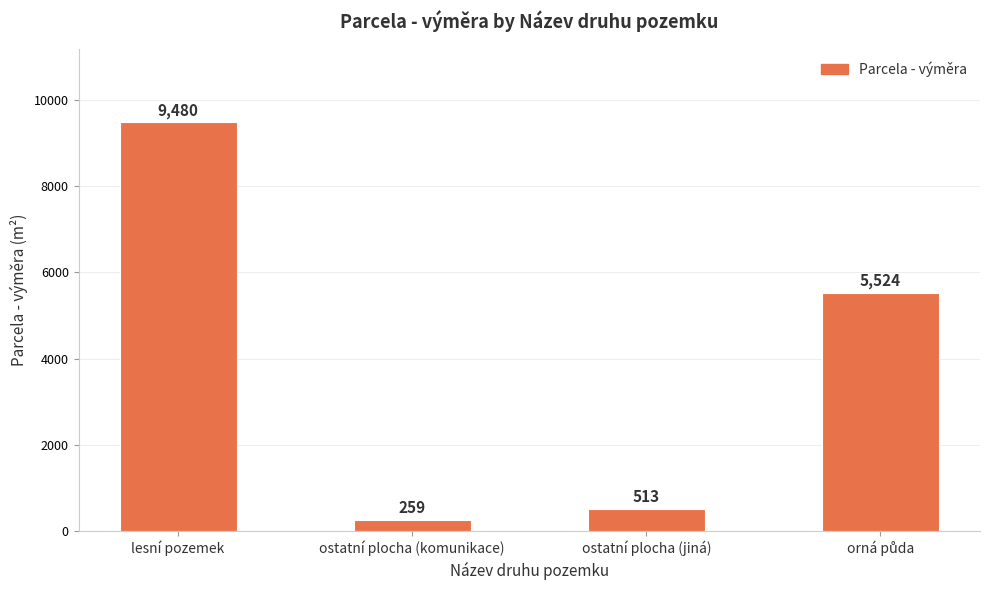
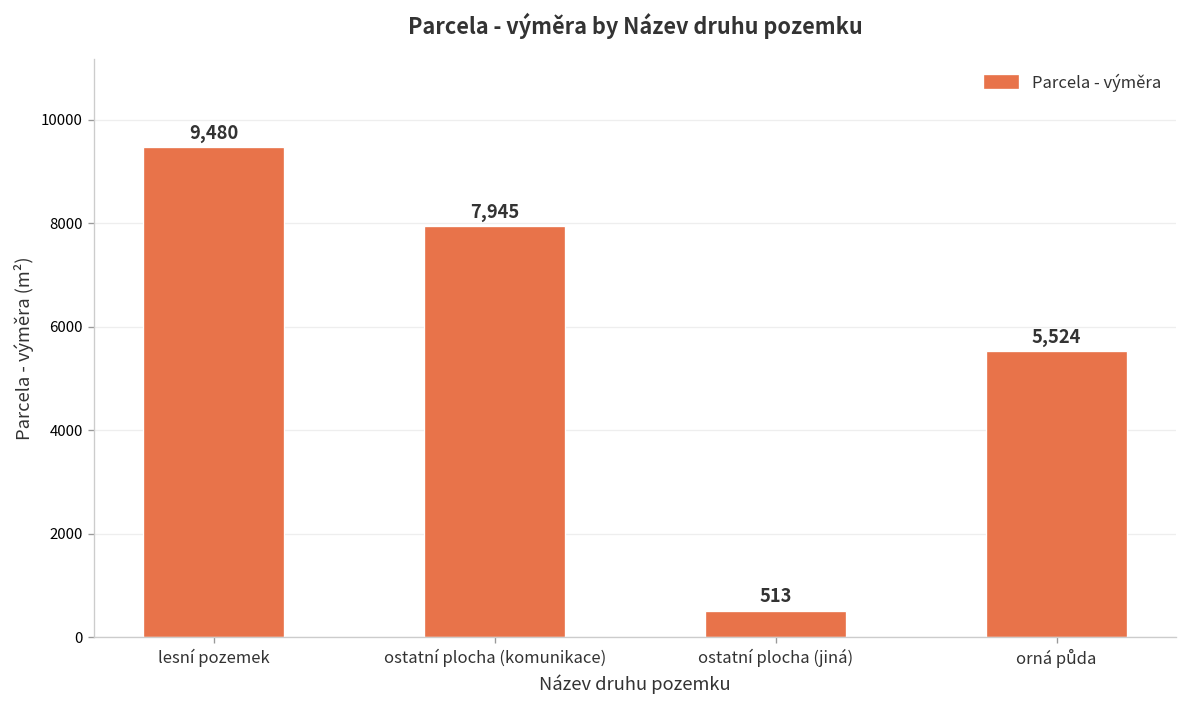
ostatní plocha (komunikace): 259 -> 7,945
